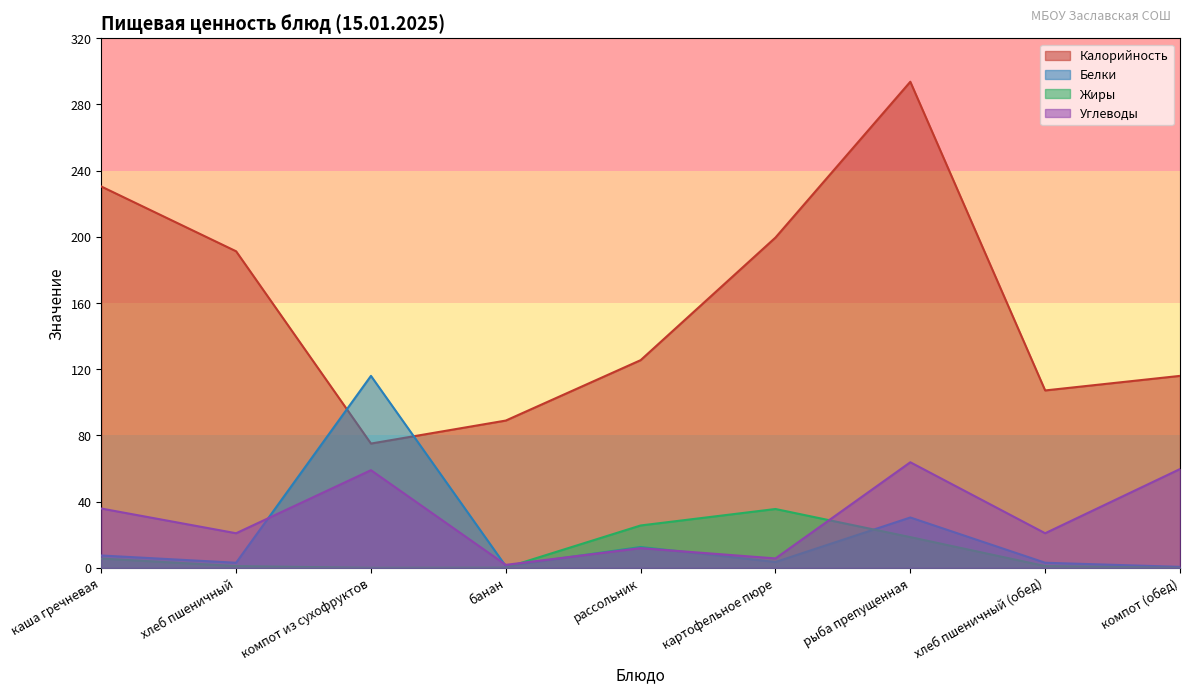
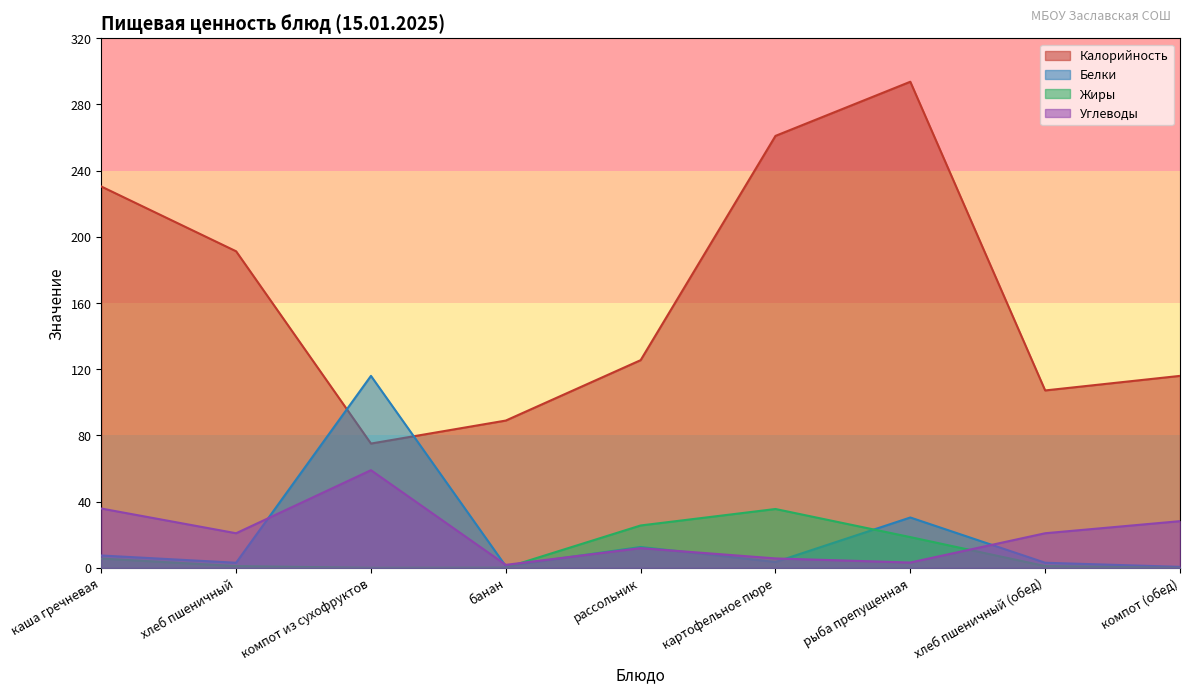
Калорийность, картофельное пюре: 200 -> 261
Углеводы, рыба препущенная: 64 -> 3
Углеводы, компот (обед): 60 -> 28
